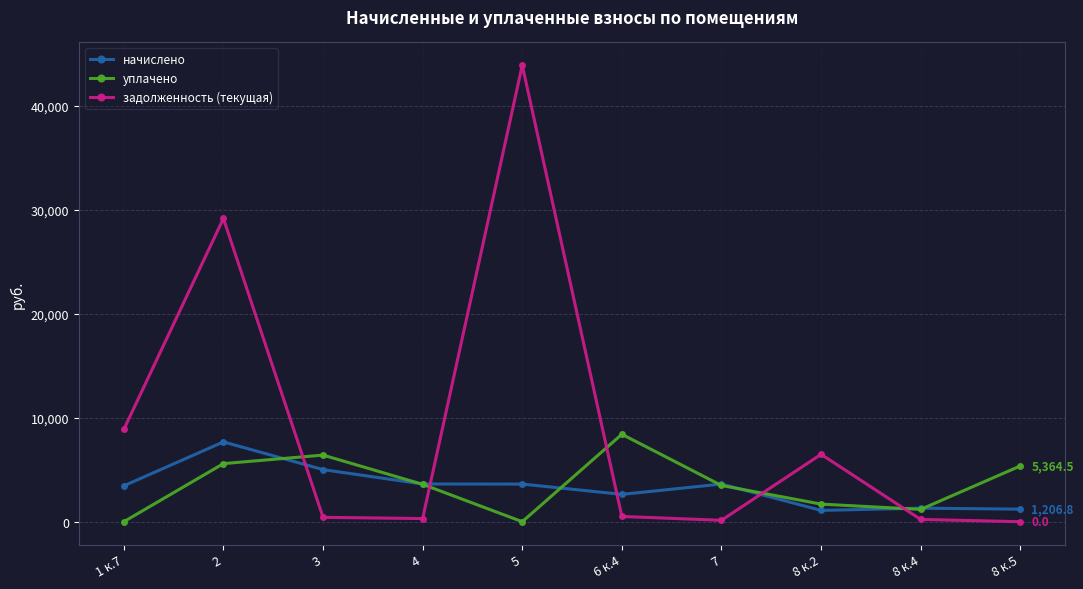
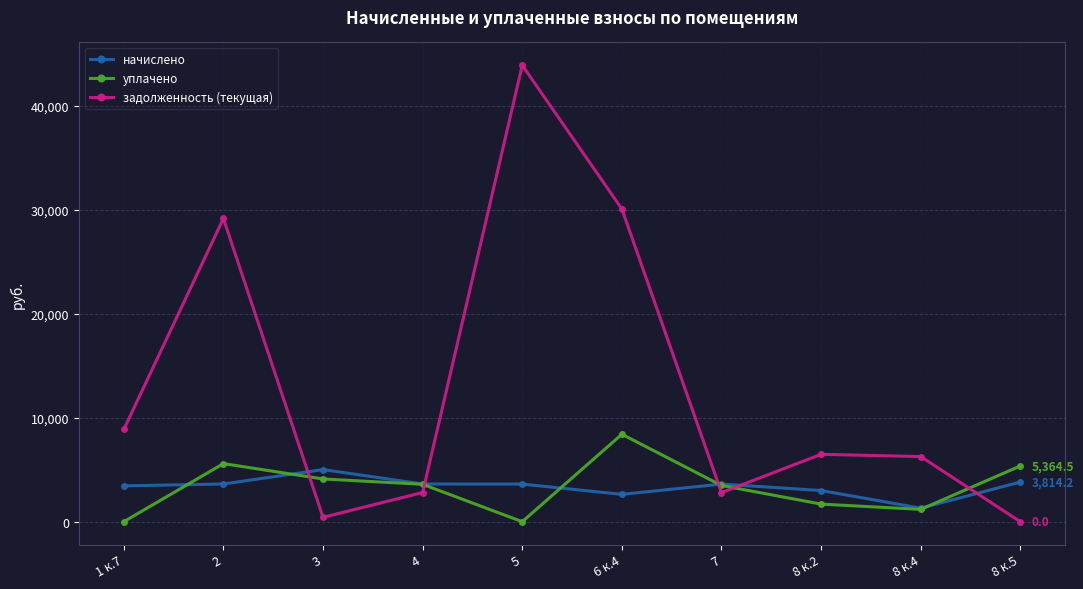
начислено, 2: 7,700 -> 3,600
уплачено, 3: 6,400 -> 4,100
задолженность (текущая), 4: 300 -> 2,800
задолженность (текущая), 6 к.4: 500 -> 30,100
задолженность (текущая), 7: 100 -> 2,800
начислено, 8 к.2: 1,100 -> 3,000
задолженность (текущая), 8 к.4: 200 -> 6,300
начислено, 8 к.5: 1,206.8 -> 3,814.2
